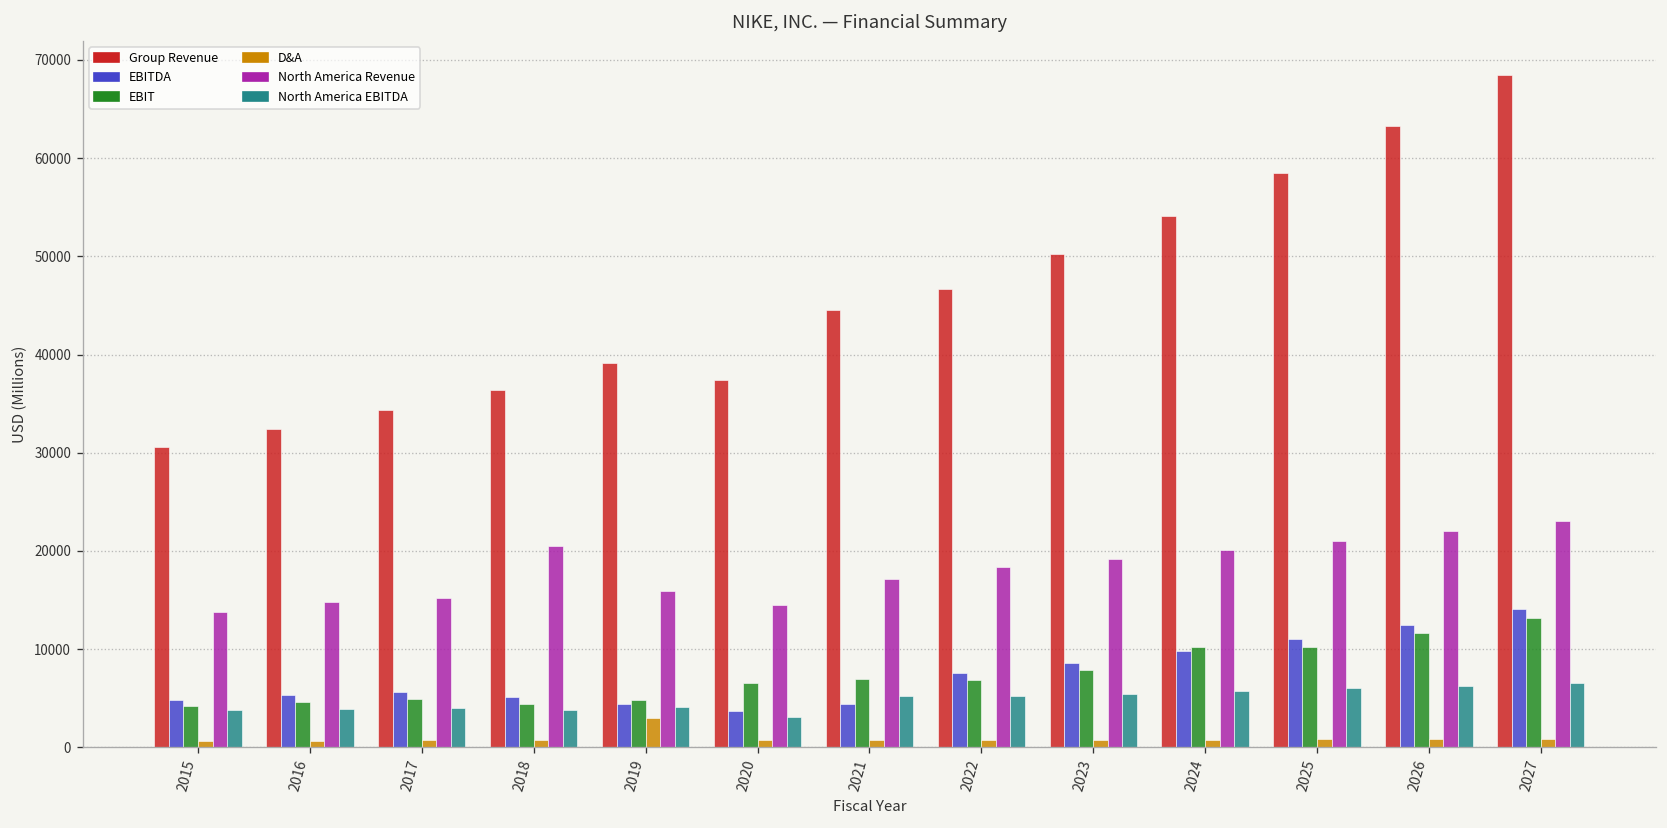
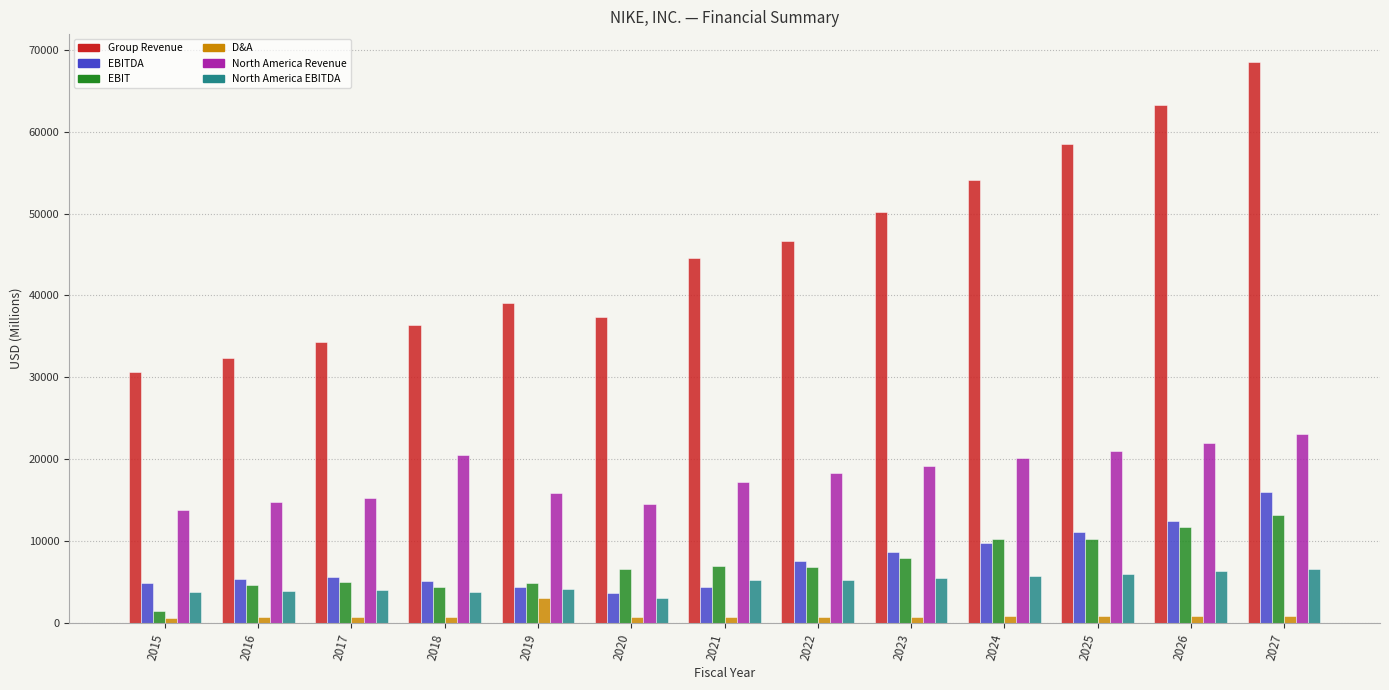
EBIT, 2015: 4000 -> 1000
EBITDA, 2027: 14000 -> 16000
